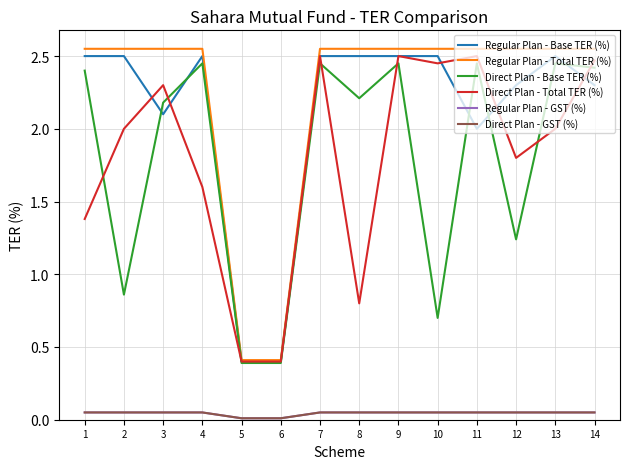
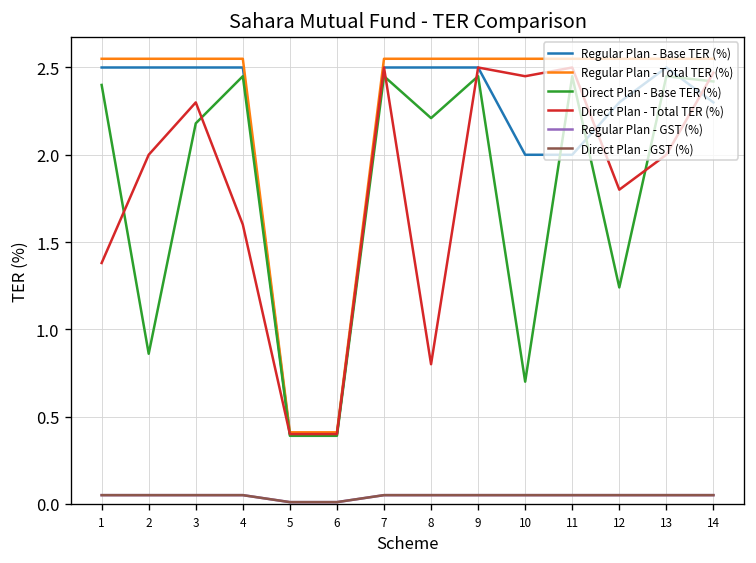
Regular Plan - Base TER (%), 3: 2.1 -> 2.5
Regular Plan - Base TER (%), 10: 2.5 -> 2.0
